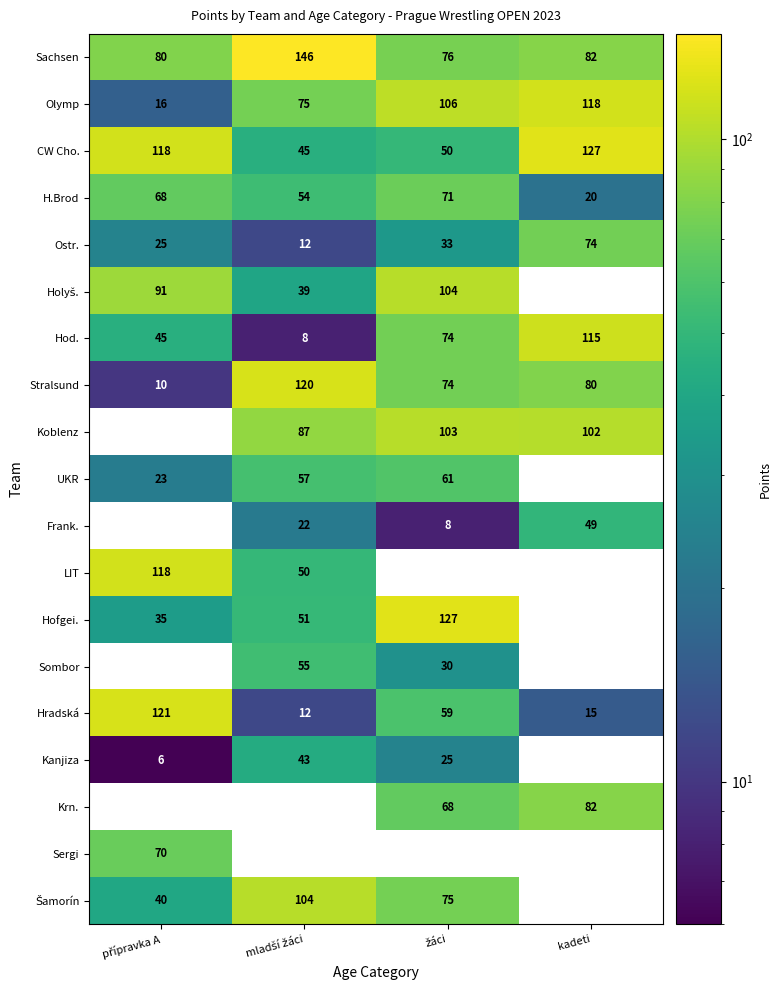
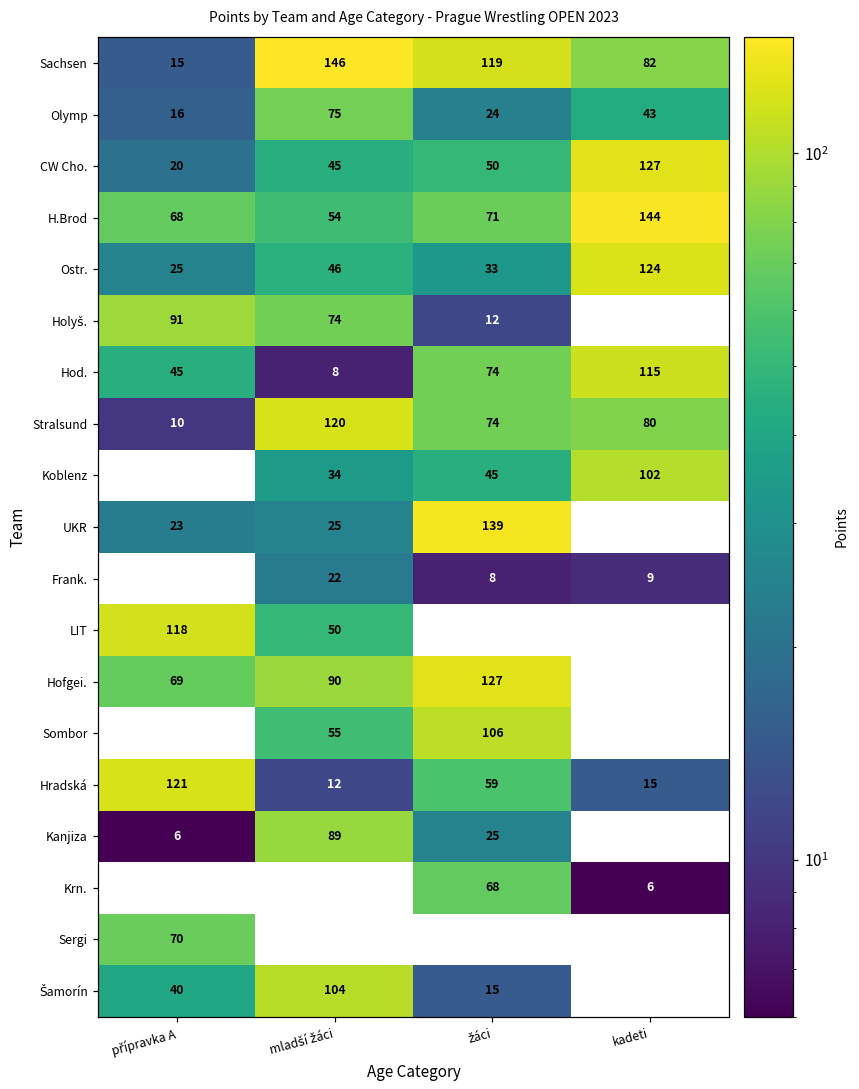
Sachsen, přípravka A: 80 -> 15
Sachsen, žáci: 76 -> 119
Olymp, žáci: 106 -> 24
Olymp, kadeti: 118 -> 43
CW Cho., přípravka A: 118 -> 20
H.Brod, kadeti: 20 -> 144
Ostr., mladší žáci: 12 -> 46
Ostr., kadeti: 74 -> 124
Holyš., mladší žáci: 39 -> 74
Holyš., žáci: 104 -> 12
Koblenz, mladší žáci: 87 -> 34
Koblenz, žáci: 103 -> 45
UKR, mladší žáci: 57 -> 25
UKR, žáci: 61 -> 139
Frank., kadeti: 49 -> 9
Hofgei., přípravka A: 35 -> 69
Hofgei., mladší žáci: 51 -> 90
Sombor, žáci: 30 -> 106
Kanjiza, mladší žáci: 43 -> 89
Krn., kadeti: 82 -> 6
Šamorín, žáci: 75 -> 15
